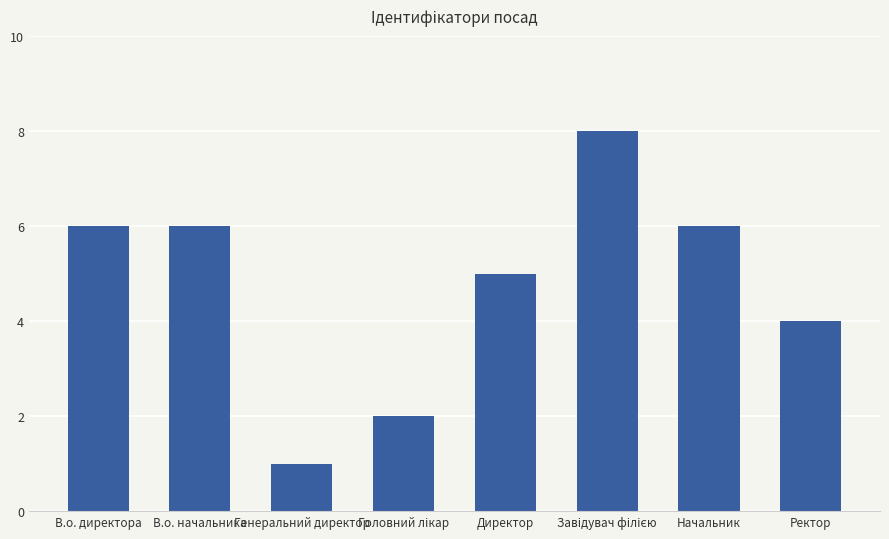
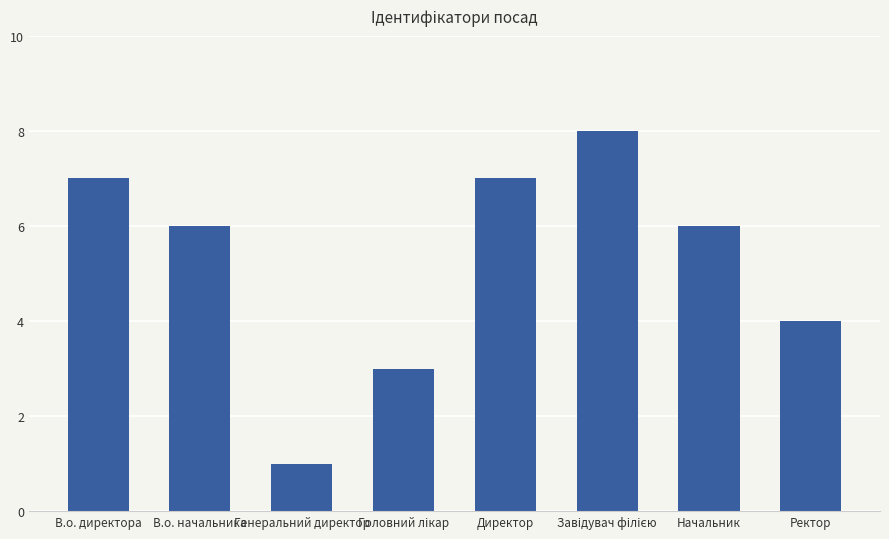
В.о. директора: 6 -> 7
Головний лікар: 2 -> 3
Директор: 5 -> 7
